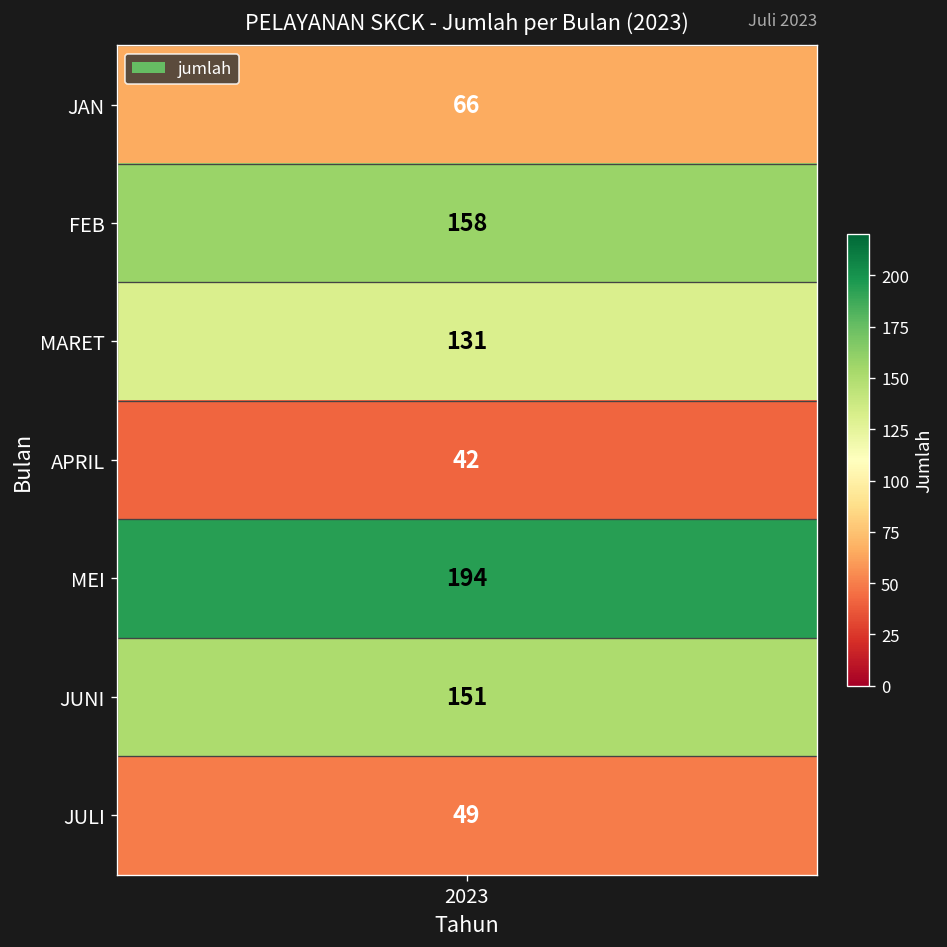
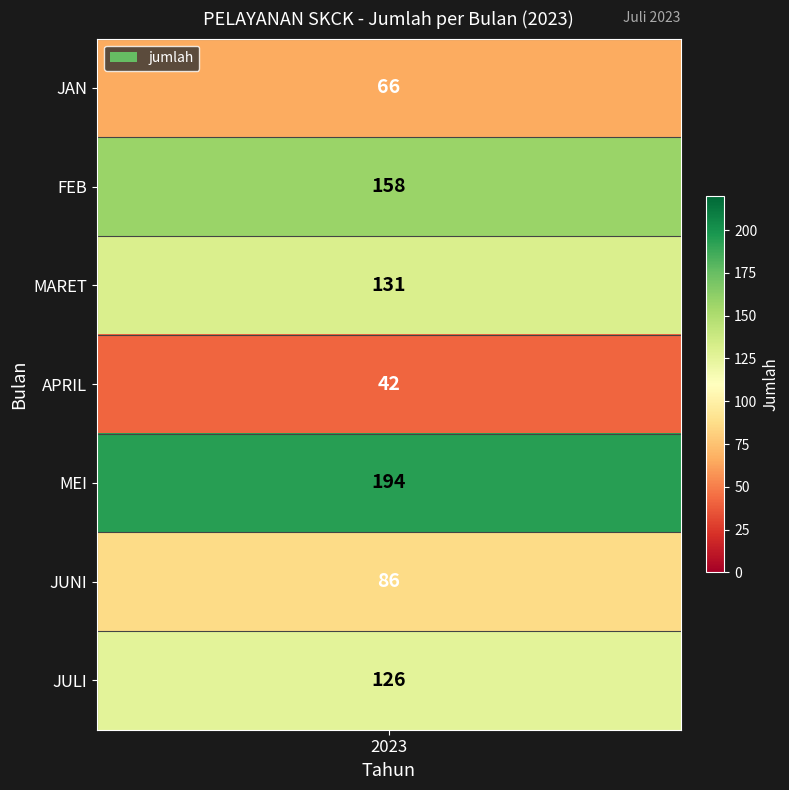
JUNI, 2023: 151 -> 86
JULI, 2023: 49 -> 126
